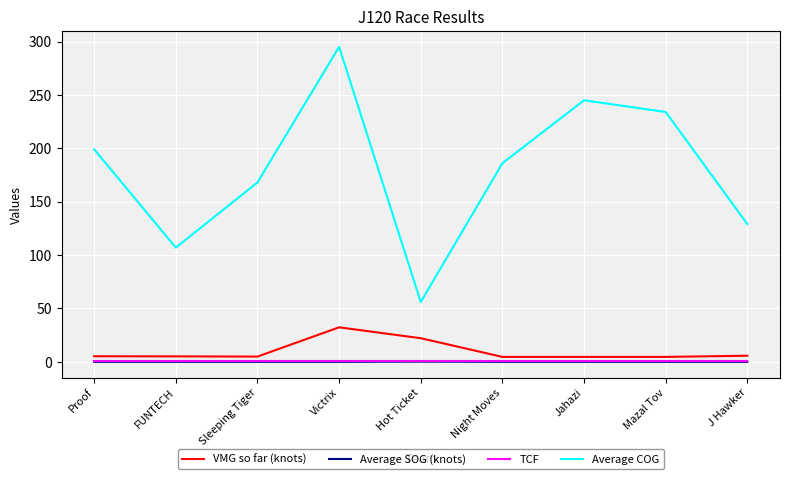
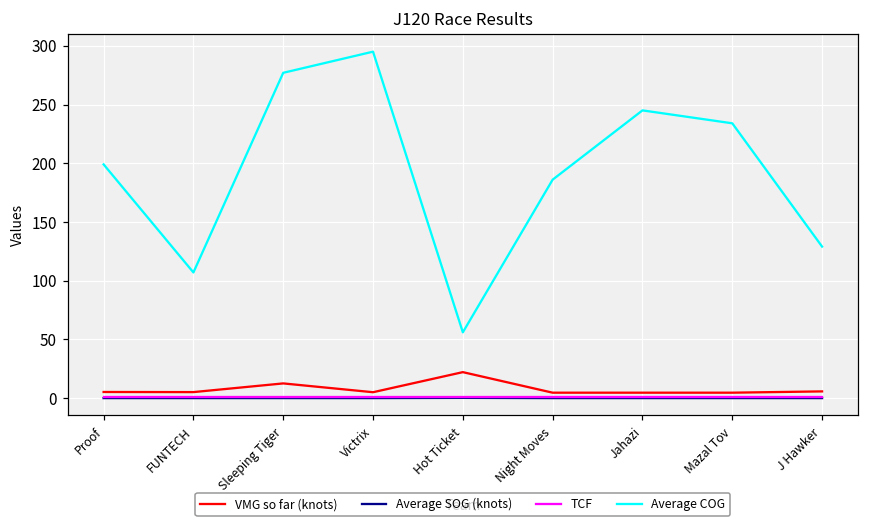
VMG so far (knots), Sleeping Tiger: 5 -> 13
Average COG, Sleeping Tiger: 168 -> 277
VMG so far (knots), Victrix: 32 -> 5
